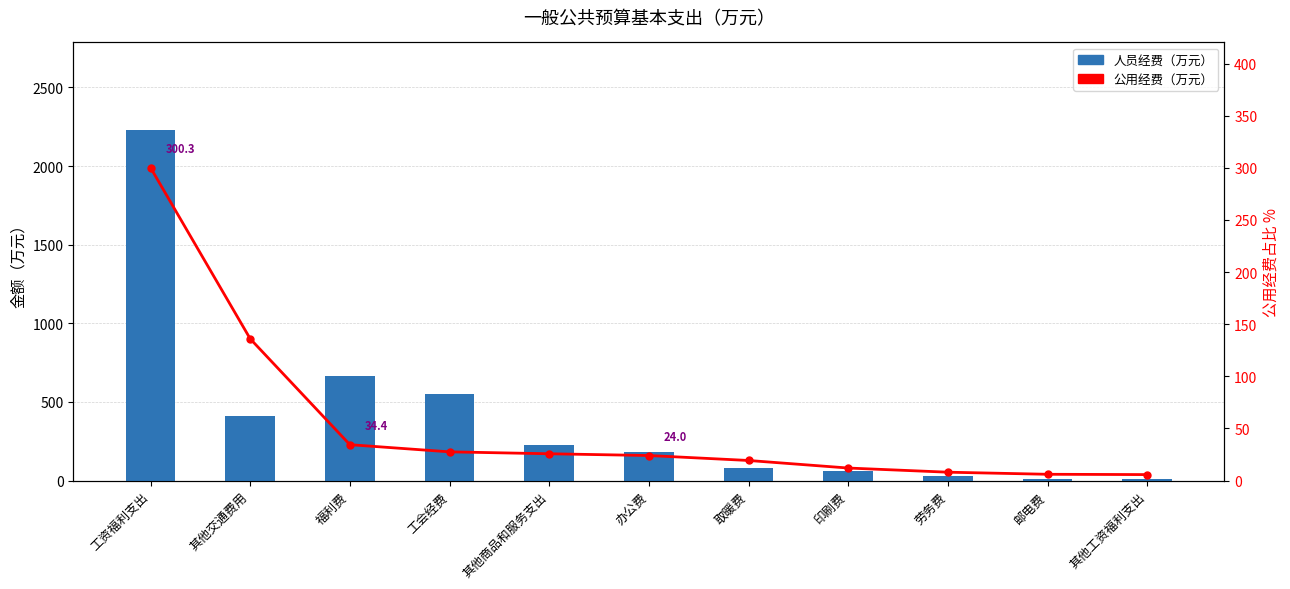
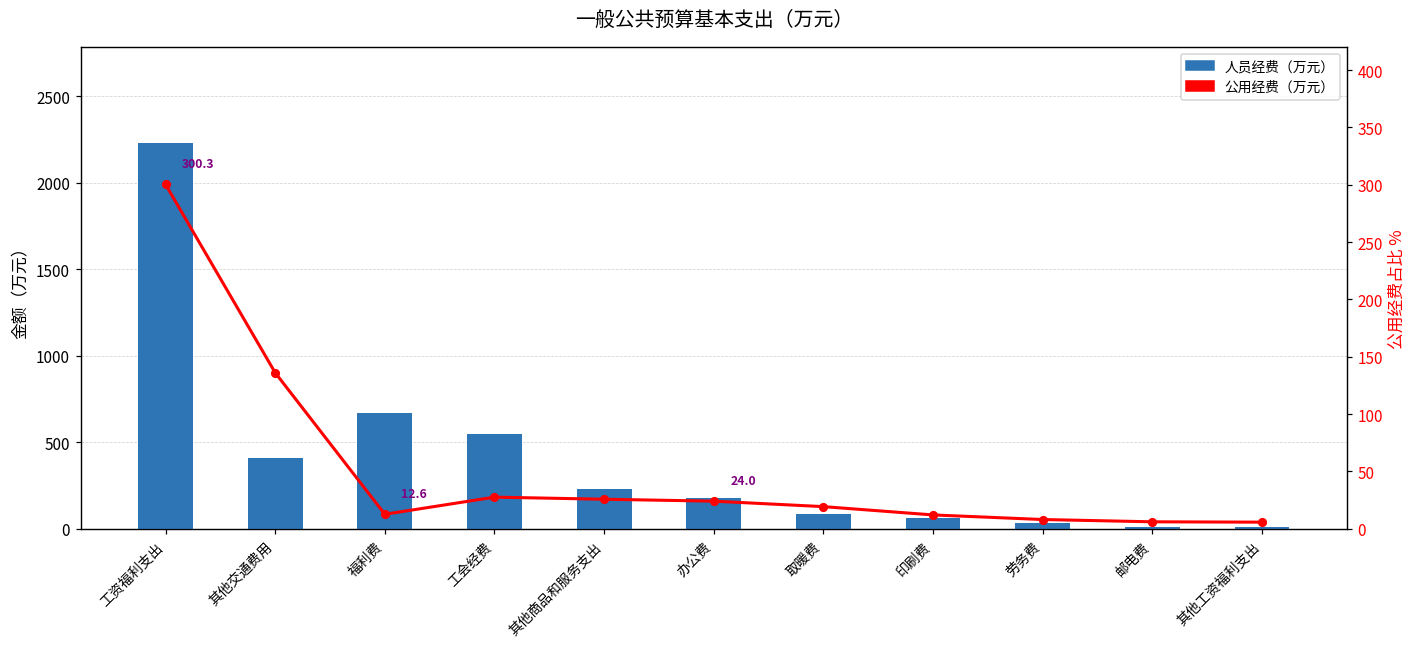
公用经费（万元）, 福利费: 34.4 -> 12.6
